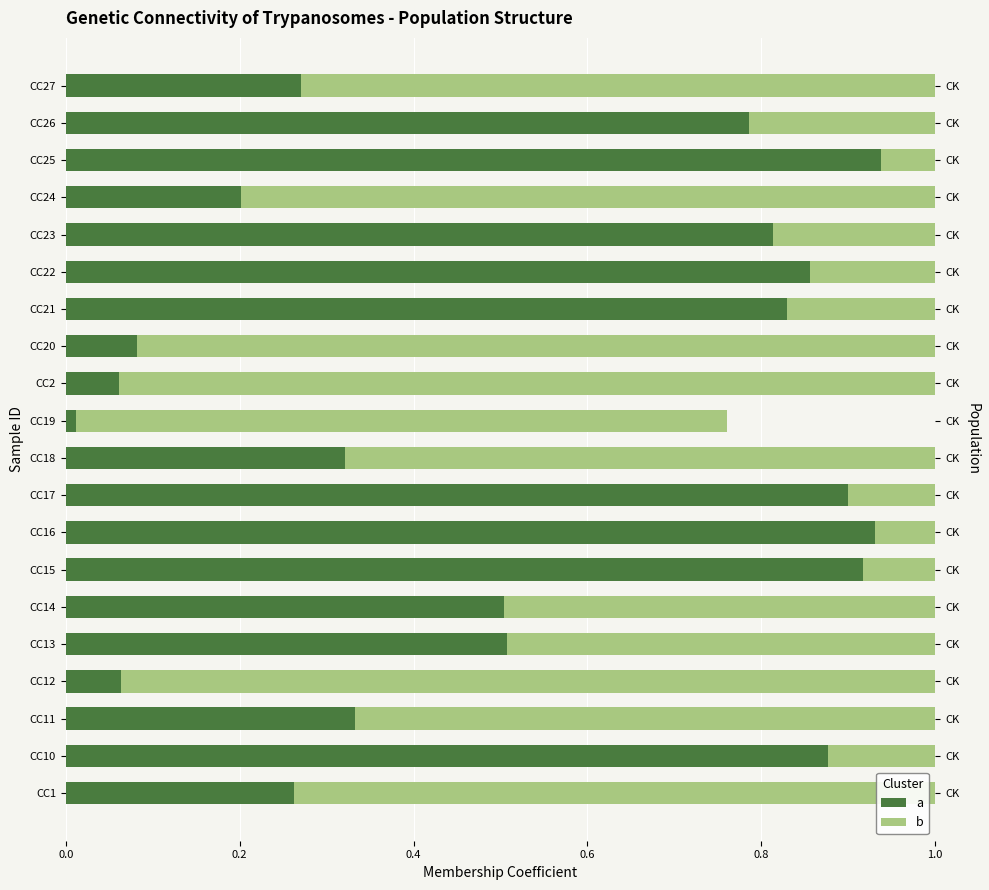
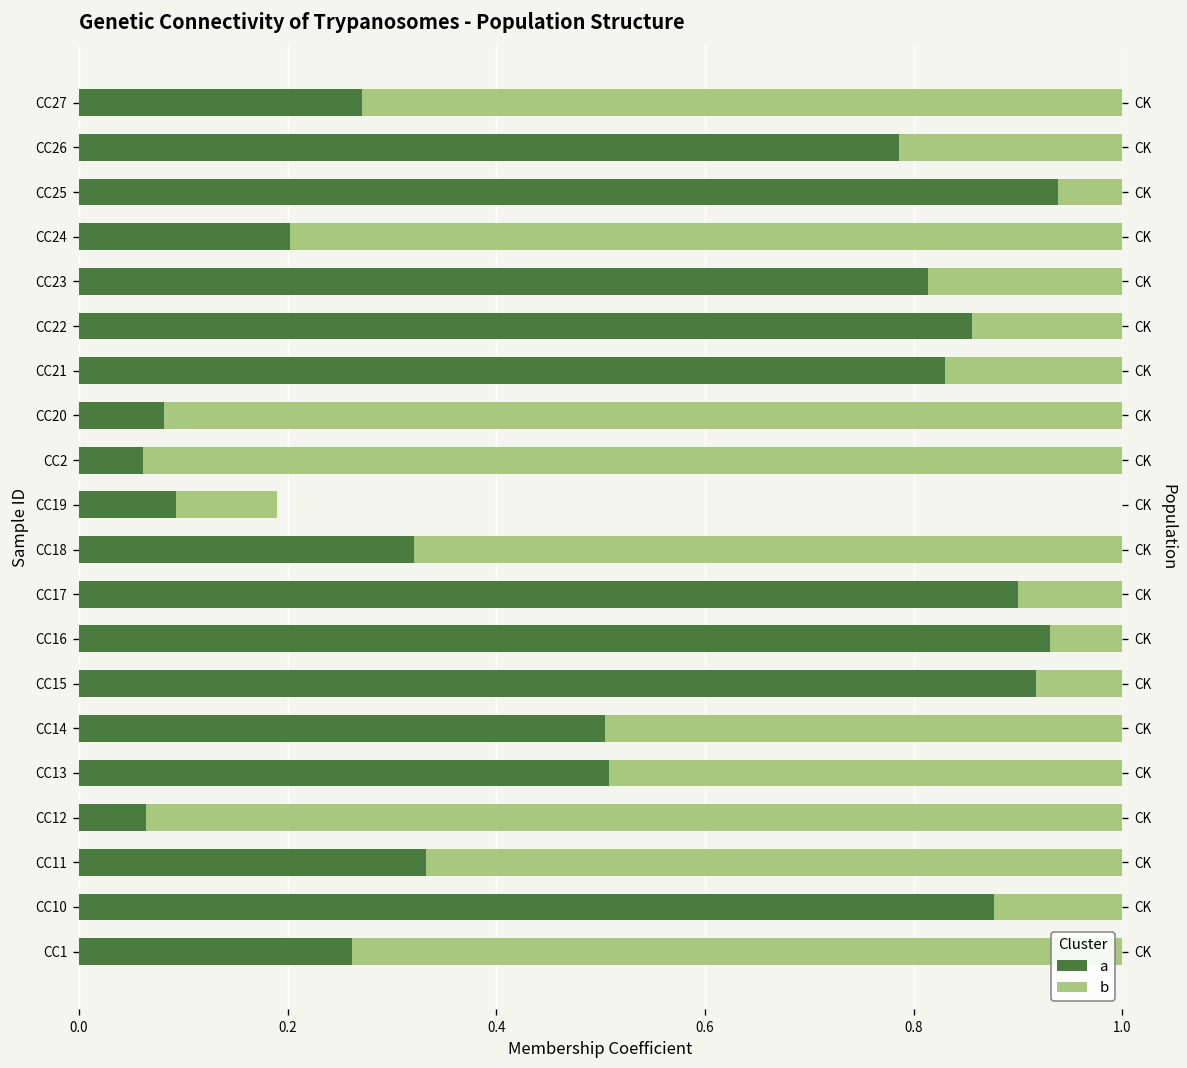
a, CC19: 0.01 -> 0.09
b, CC19: 0.75 -> 0.10
